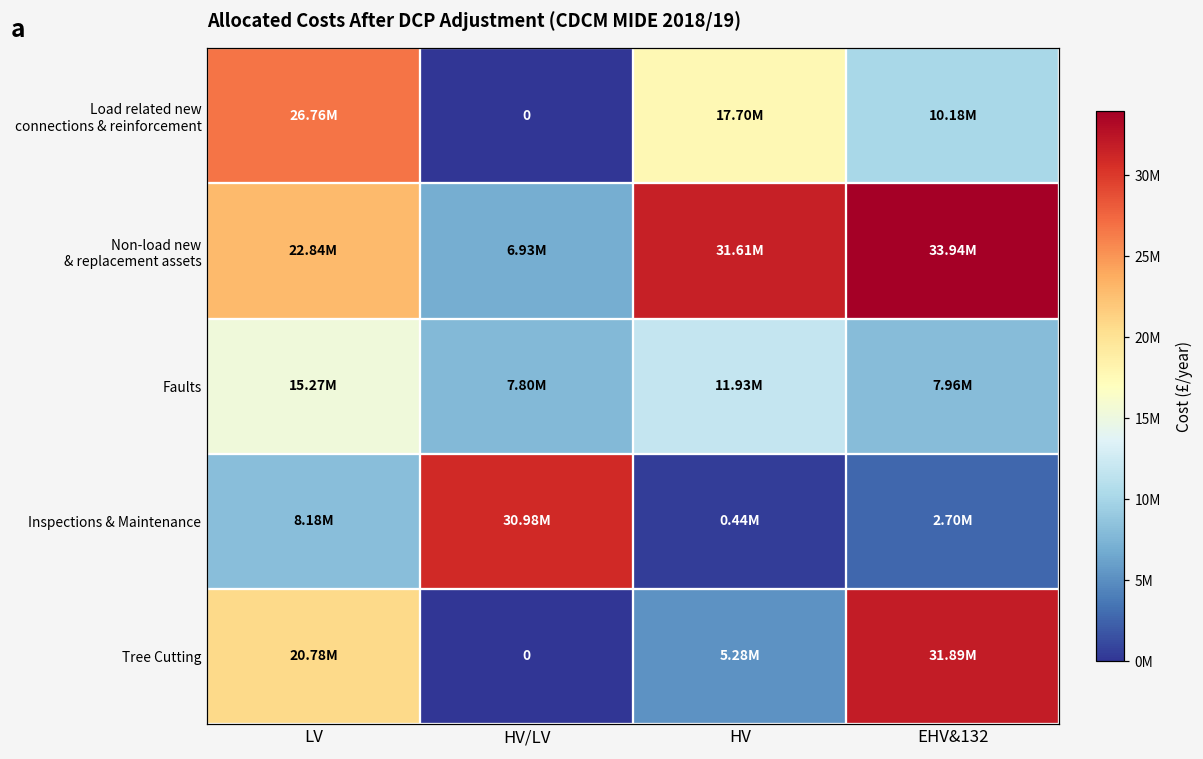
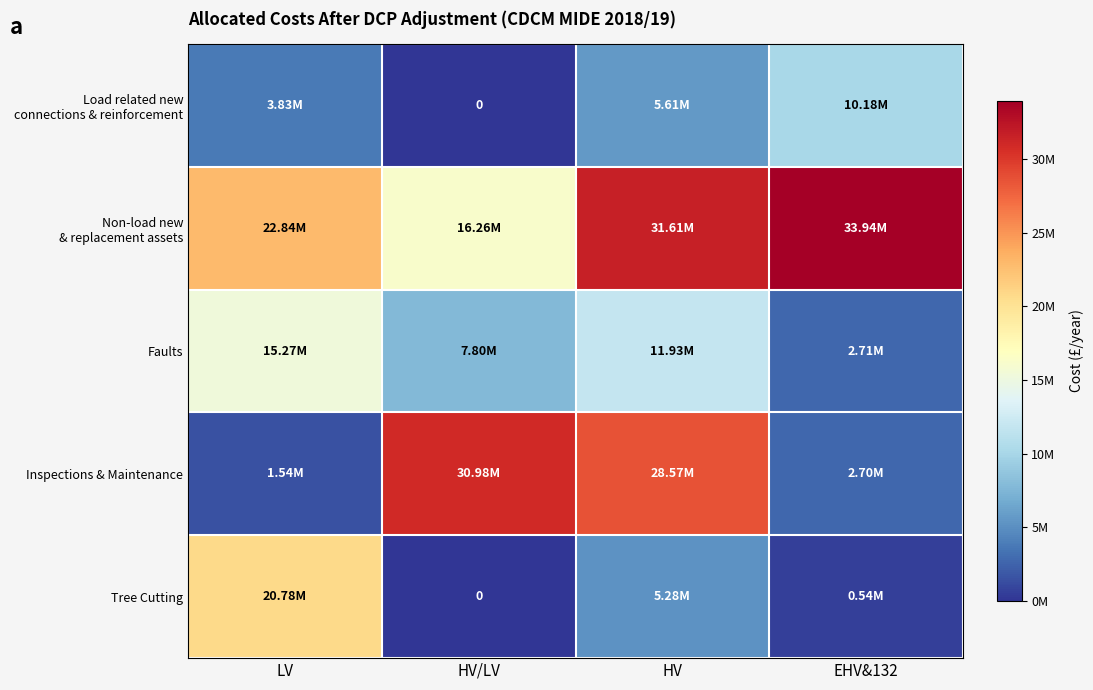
Load related new connections & reinforcement, LV: 26.76M -> 3.83M
Load related new connections & reinforcement, HV: 17.70M -> 5.61M
Non-load new & replacement assets, HV/LV: 6.93M -> 16.26M
Faults, EHV&132: 7.96M -> 2.71M
Inspections & Maintenance, LV: 8.18M -> 1.54M
Inspections & Maintenance, HV: 0.44M -> 28.57M
Tree Cutting, EHV&132: 31.89M -> 0.54M
